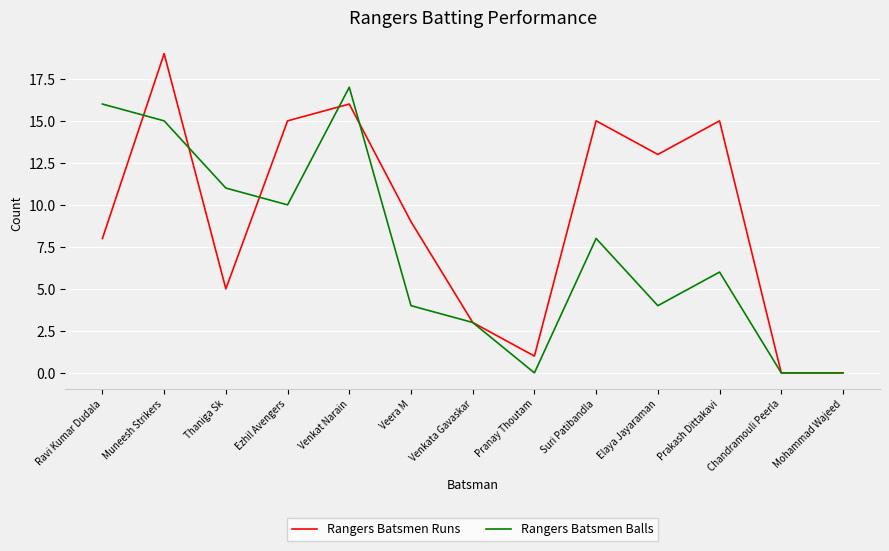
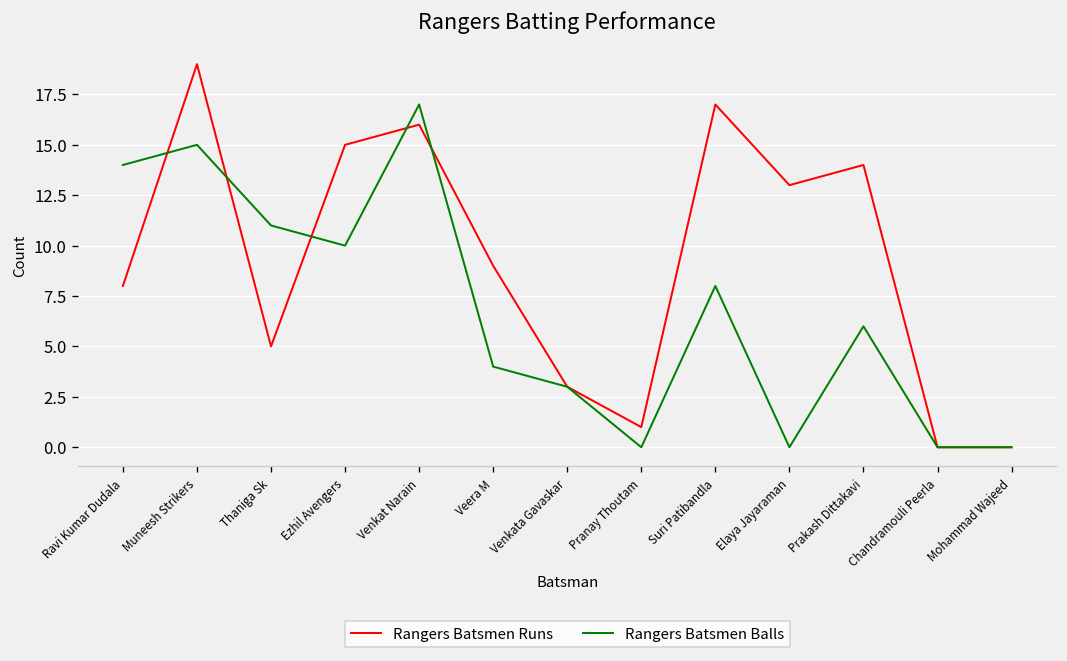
Rangers Batsmen Balls, Ravi Kumar Dudala: 16 -> 14
Rangers Batsmen Runs, Suri Patibandla: 15 -> 17
Rangers Batsmen Balls, Elaya Jayaraman: 4 -> 0
Rangers Batsmen Runs, Prakash Dittakavi: 15 -> 14
